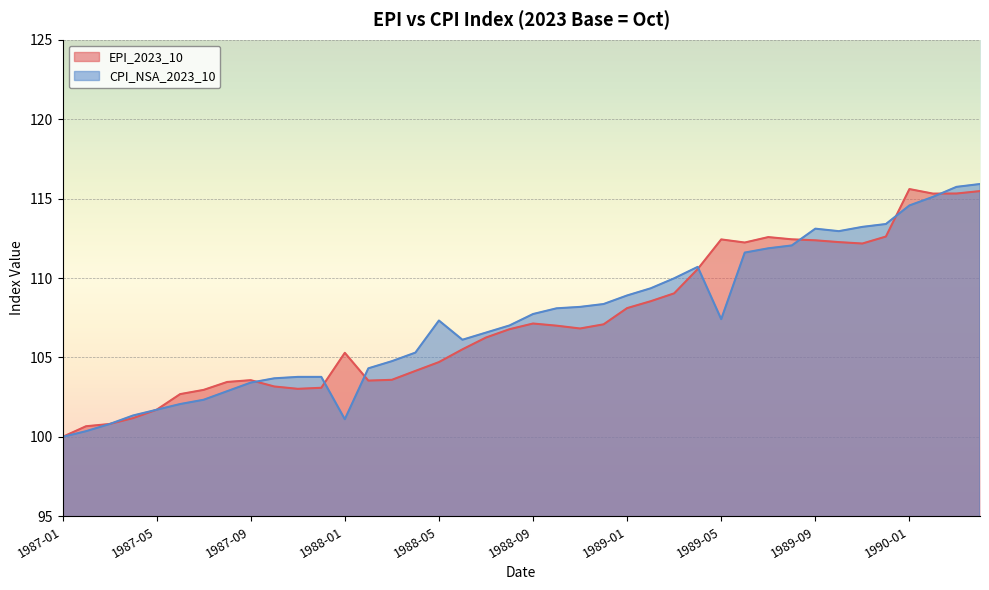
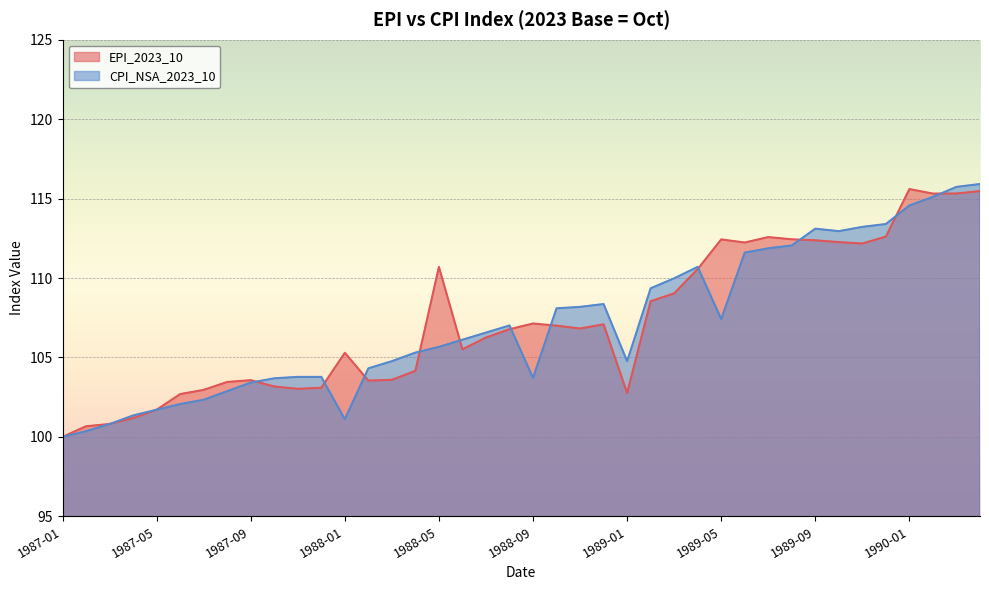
EPI_2023_10, 1988-05: 104.7 -> 110.7
CPI_NSA_2023_10, 1988-05: 107.3 -> 105.7
CPI_NSA_2023_10, 1988-09: 107.7 -> 103.7
EPI_2023_10, 1989-01: 108.1 -> 102.8
CPI_NSA_2023_10, 1989-01: 108.9 -> 104.8
